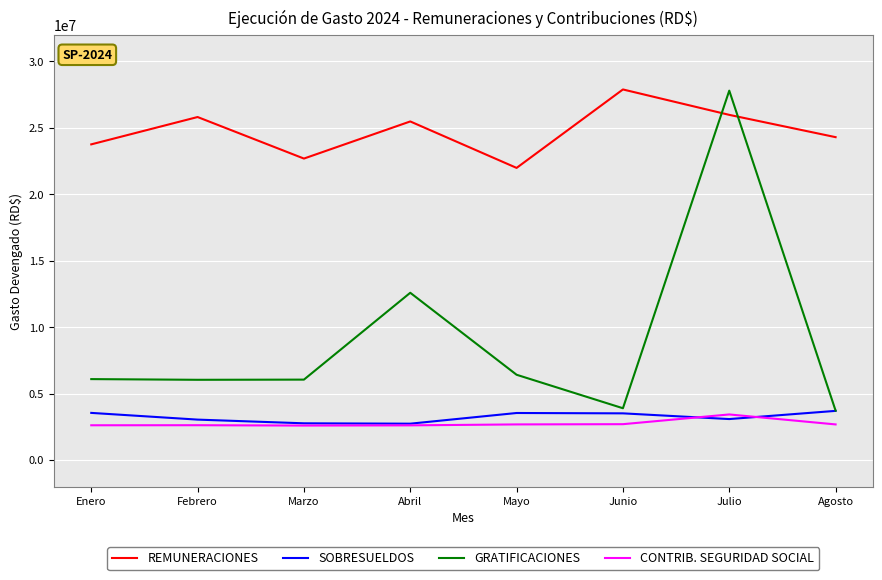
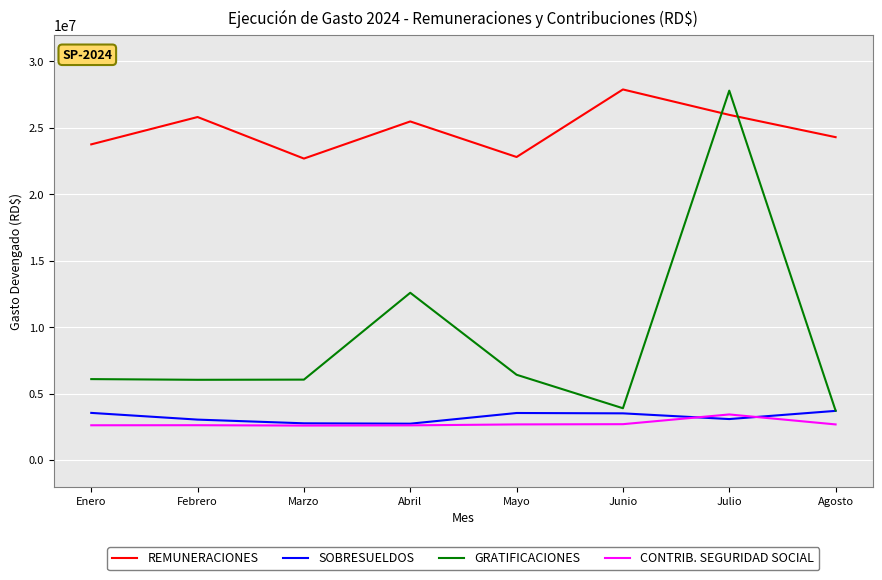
REMUNERACIONES, Mayo: 22000000 -> 22800000
